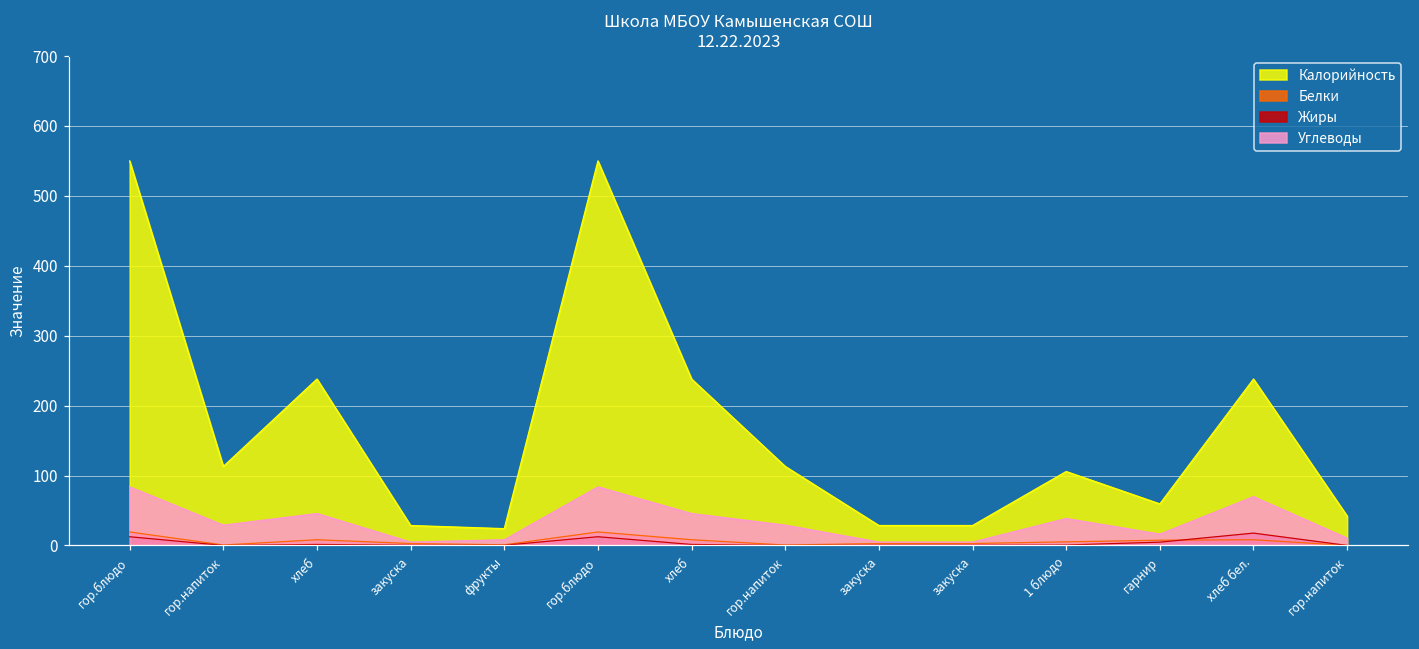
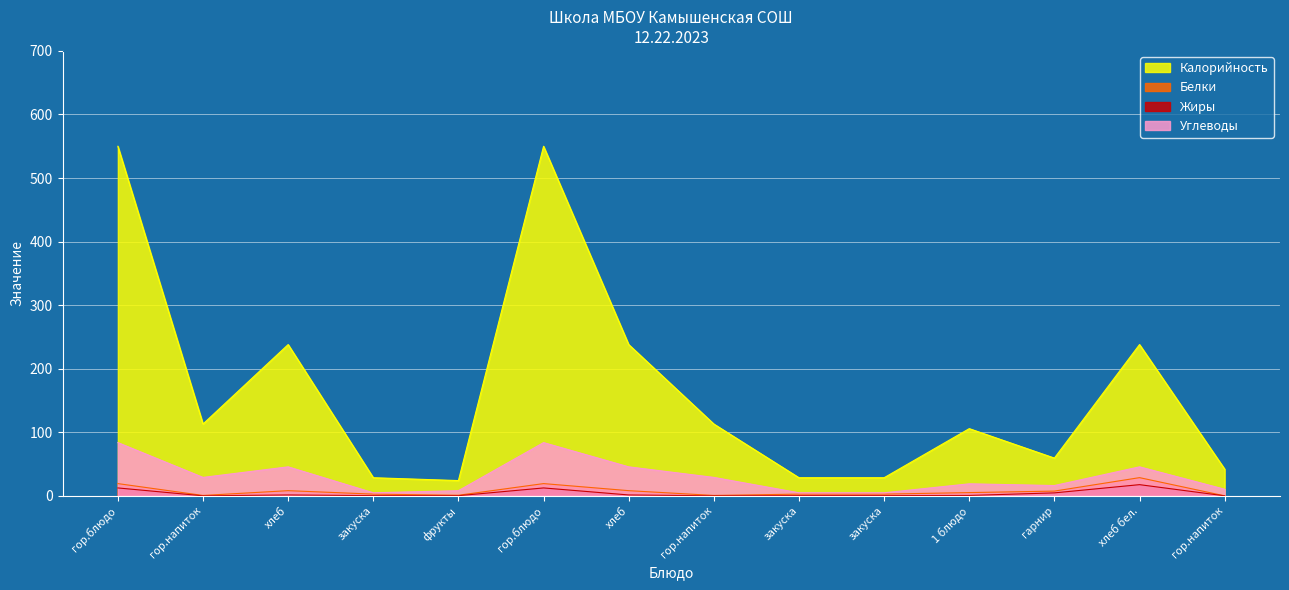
Углеводы, 1 блюдо: 40 -> 20
Белки, хлеб бел.: 10 -> 30
Углеводы, хлеб бел.: 70 -> 50
